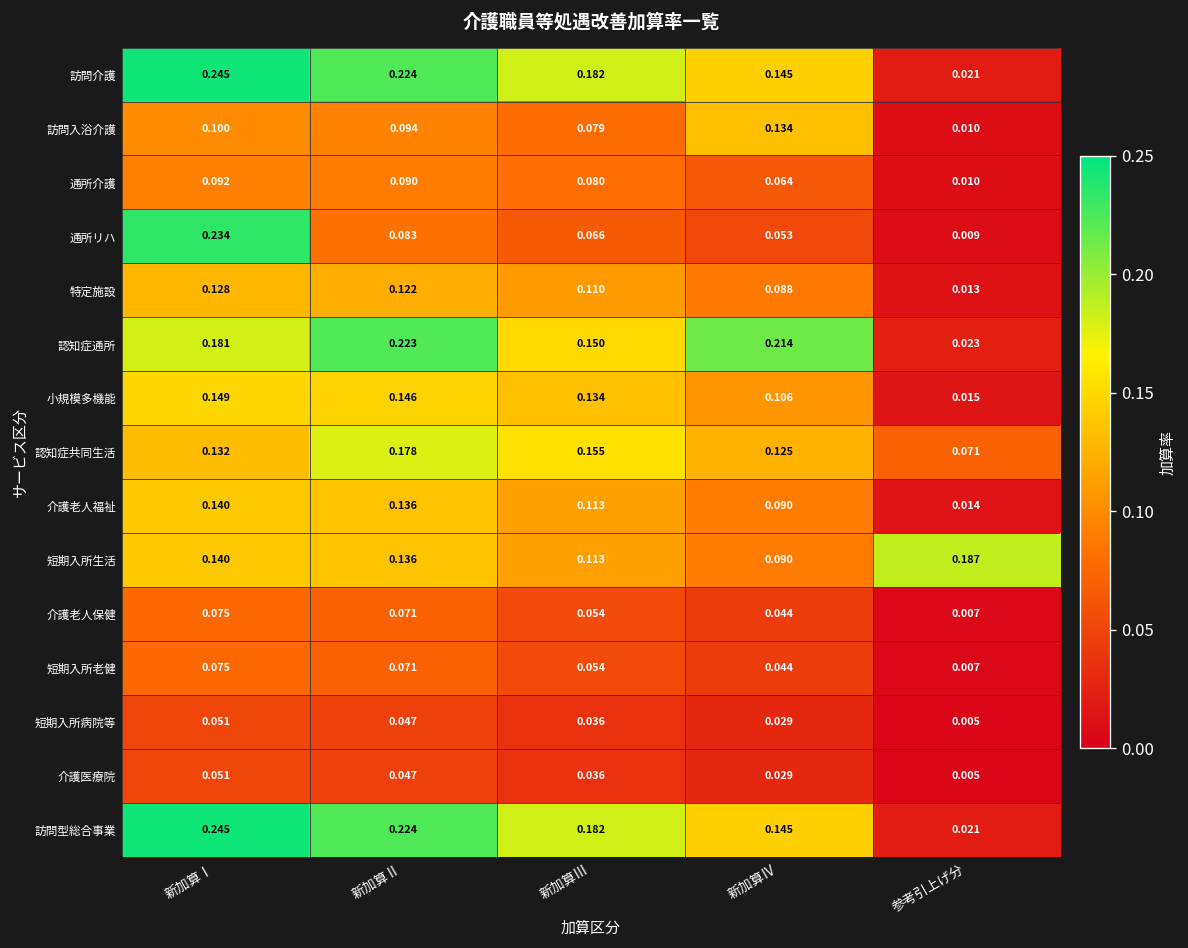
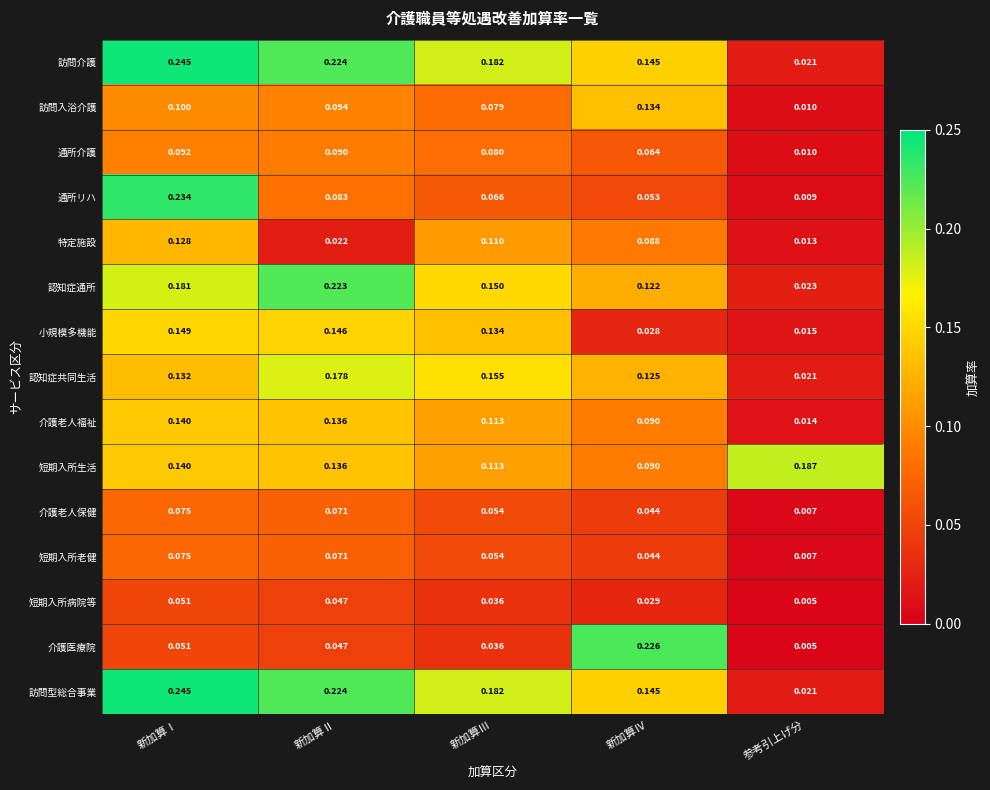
特定施設, 新加算Ⅱ: 0.122 -> 0.022
認知症通所, 新加算Ⅳ: 0.214 -> 0.122
小規模多機能, 新加算Ⅳ: 0.106 -> 0.028
認知症共同生活, 参考引上げ分: 0.071 -> 0.021
介護医療院, 新加算Ⅳ: 0.029 -> 0.226
